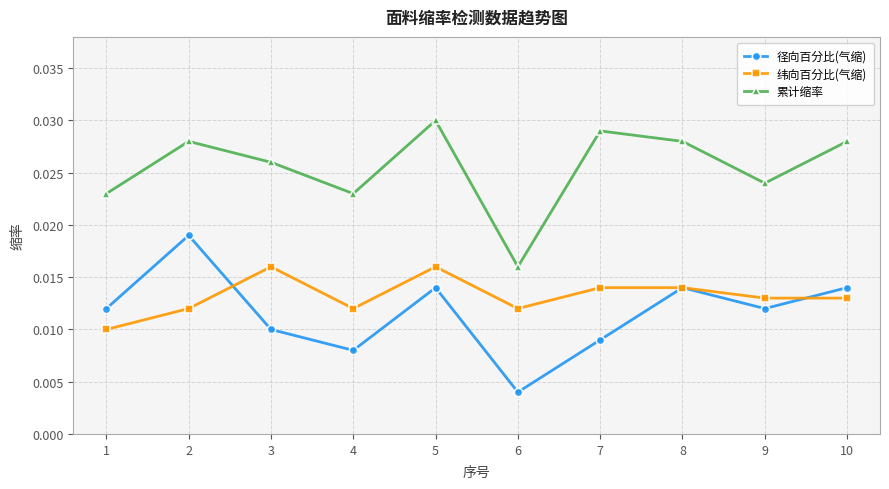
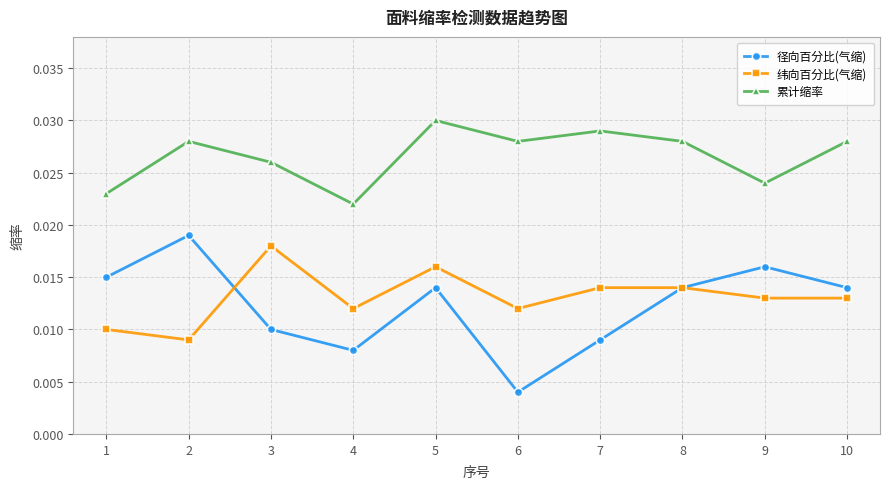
径向百分比(气缩), 1: 0.012 -> 0.015
纬向百分比(气缩), 2: 0.012 -> 0.009
纬向百分比(气缩), 3: 0.016 -> 0.018
累计缩率, 4: 0.023 -> 0.022
累计缩率, 6: 0.016 -> 0.028
径向百分比(气缩), 9: 0.012 -> 0.016
